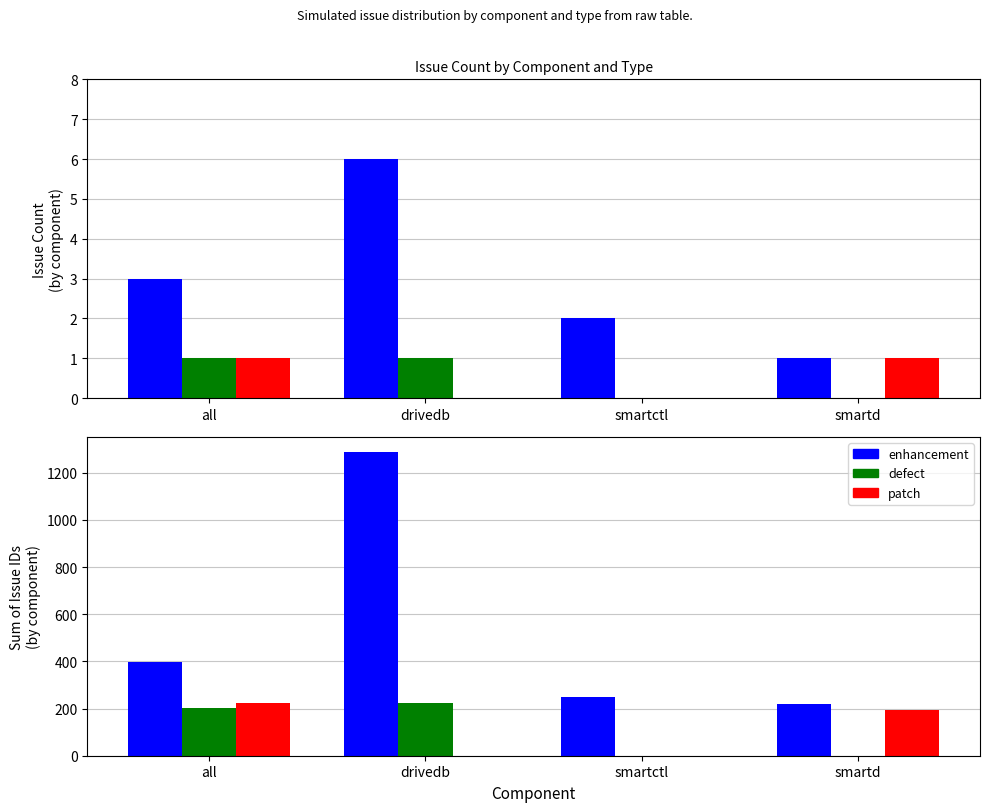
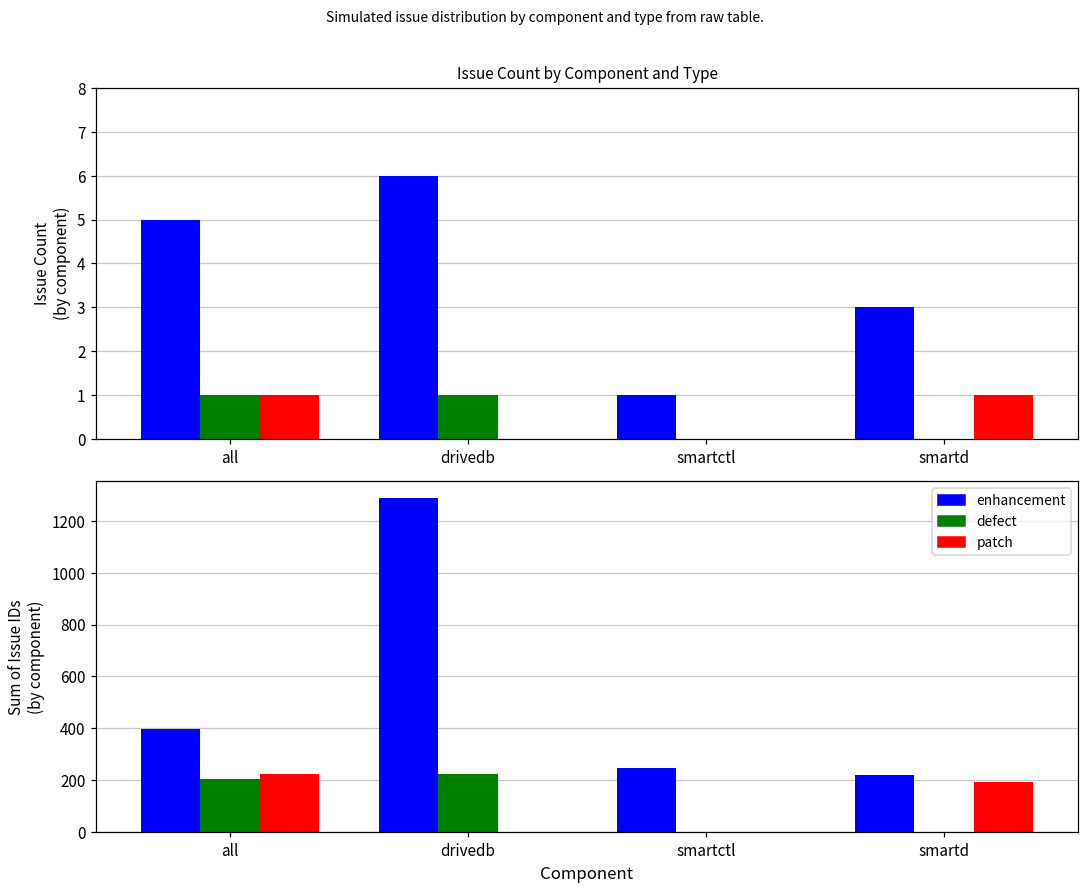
Issue Count by Component and Type, enhancement, all: 3 -> 5
Issue Count by Component and Type, enhancement, smartctl: 2 -> 1
Issue Count by Component and Type, enhancement, smartd: 1 -> 3
